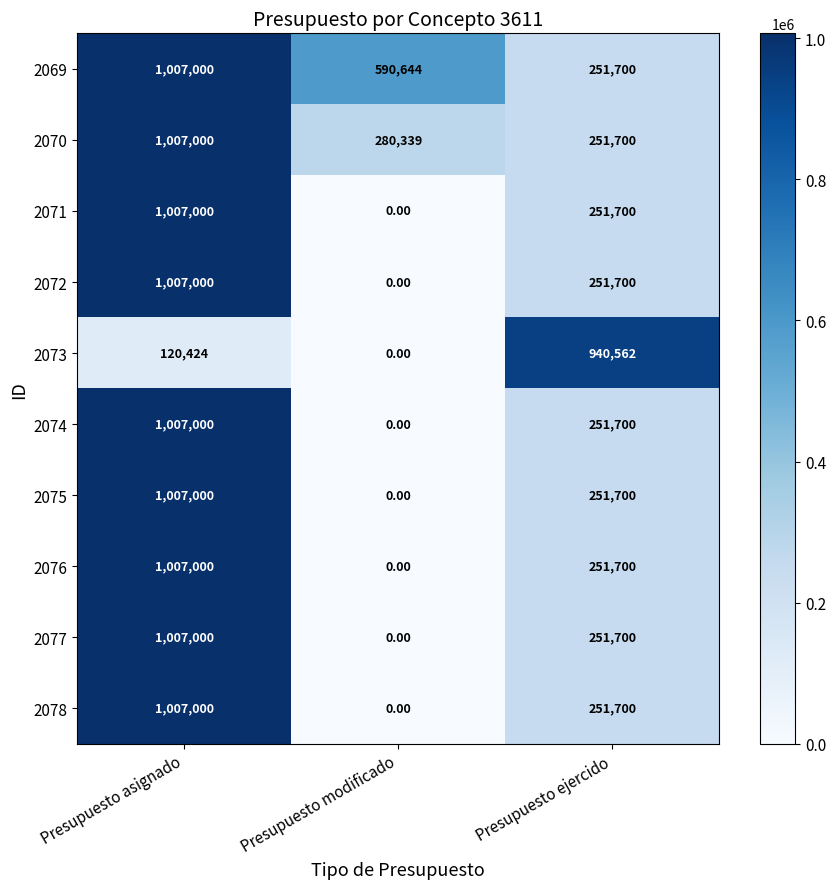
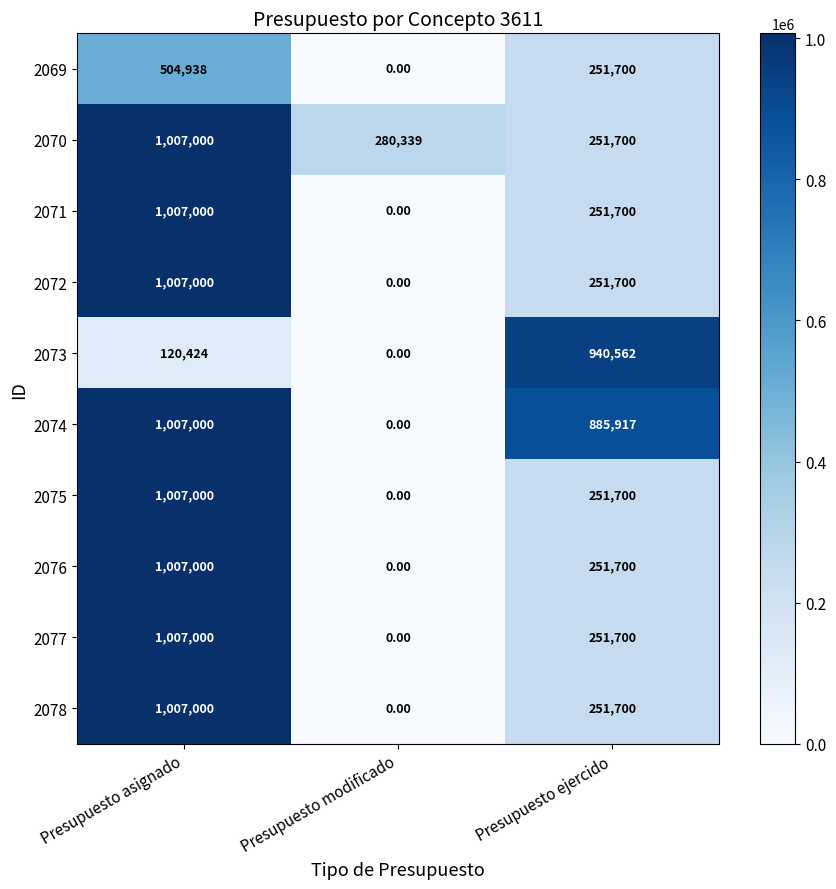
2069, Presupuesto asignado: 1,007,000 -> 504,938
2069, Presupuesto modificado: 590,644 -> 0.00
2074, Presupuesto ejercido: 251,700 -> 885,917
